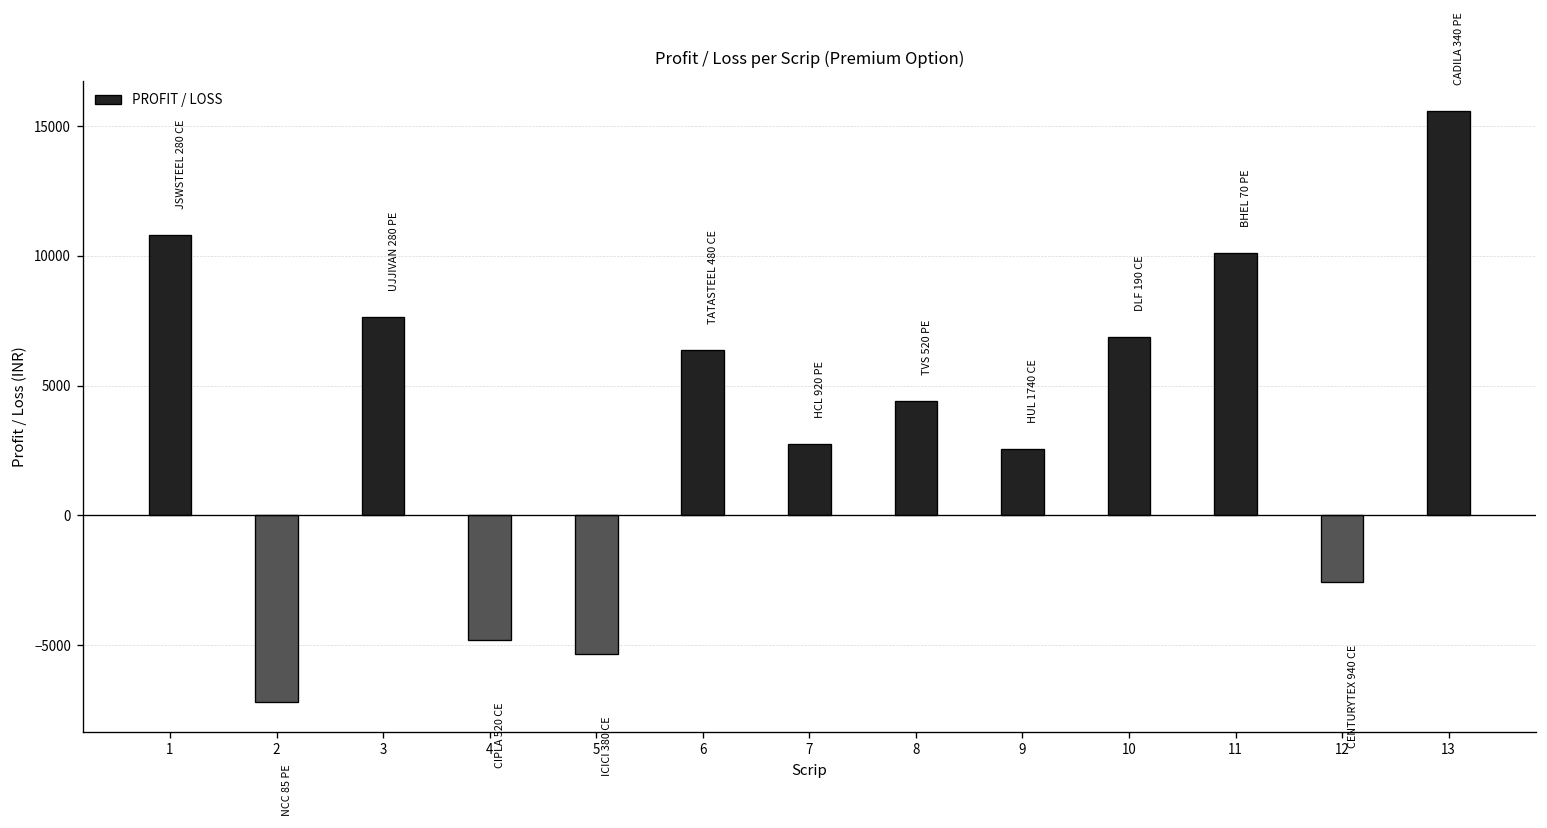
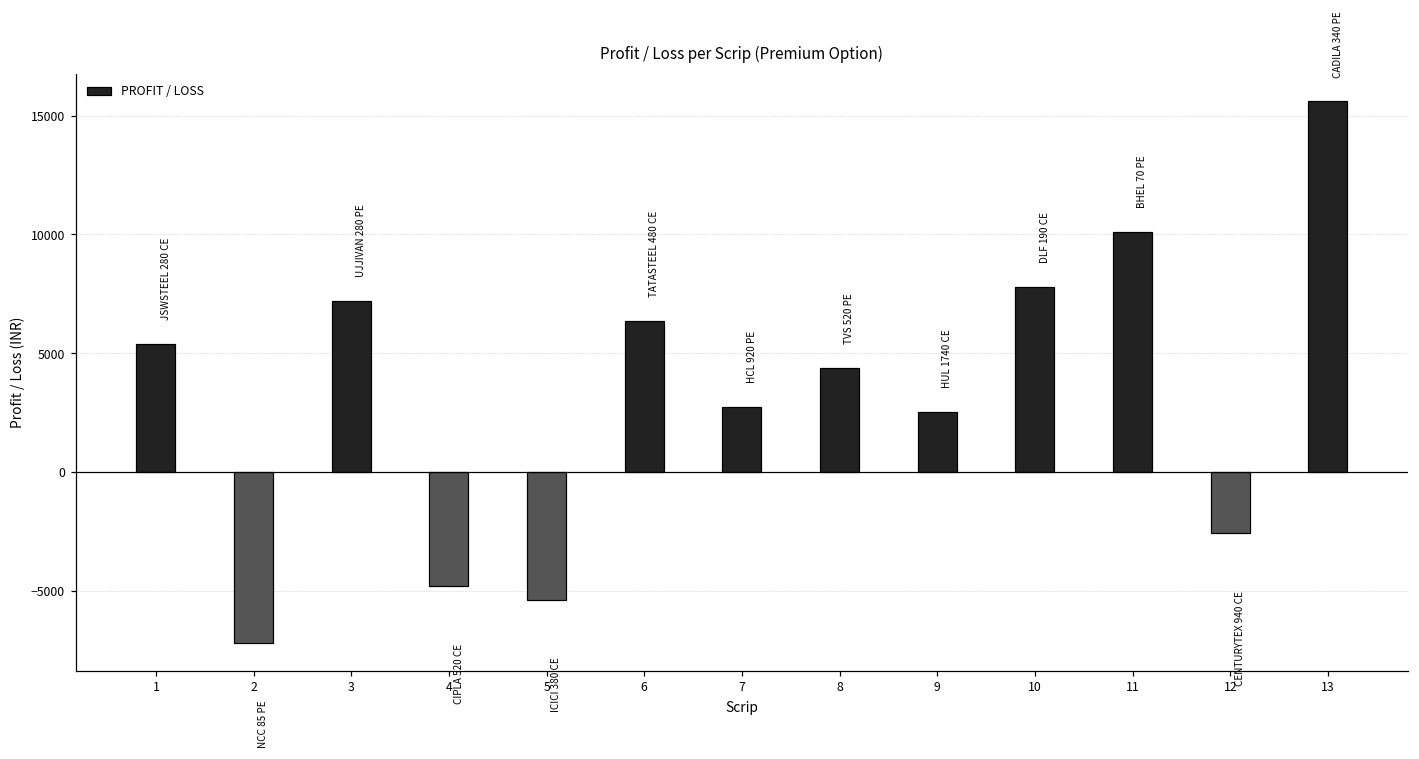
1: 10800 -> 5400
3: 7600 -> 7200
10: 6900 -> 7800
